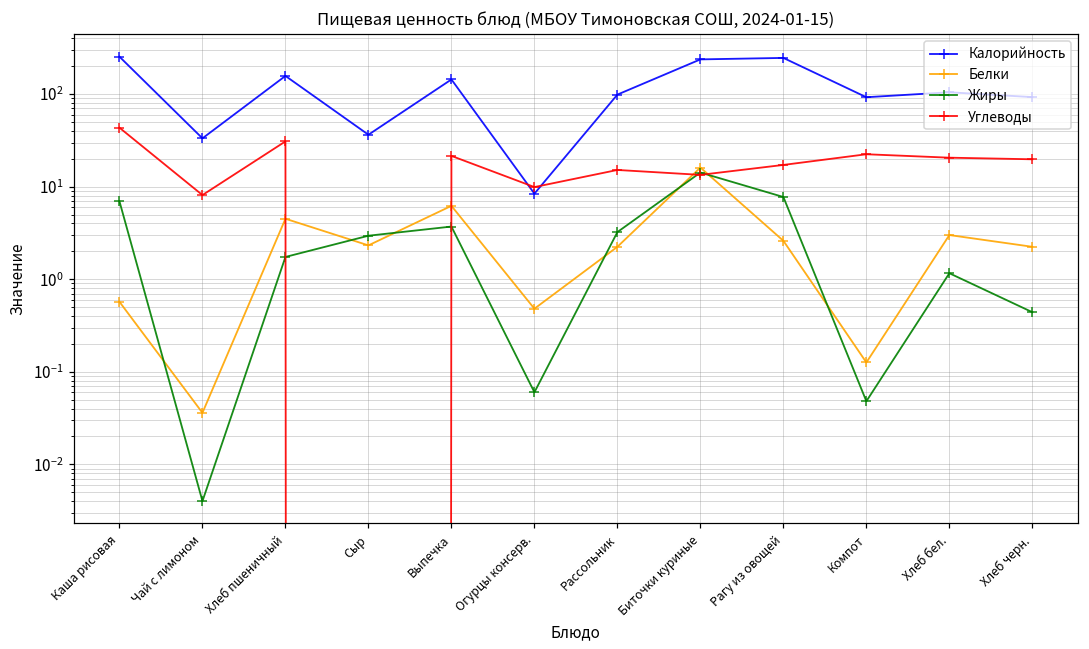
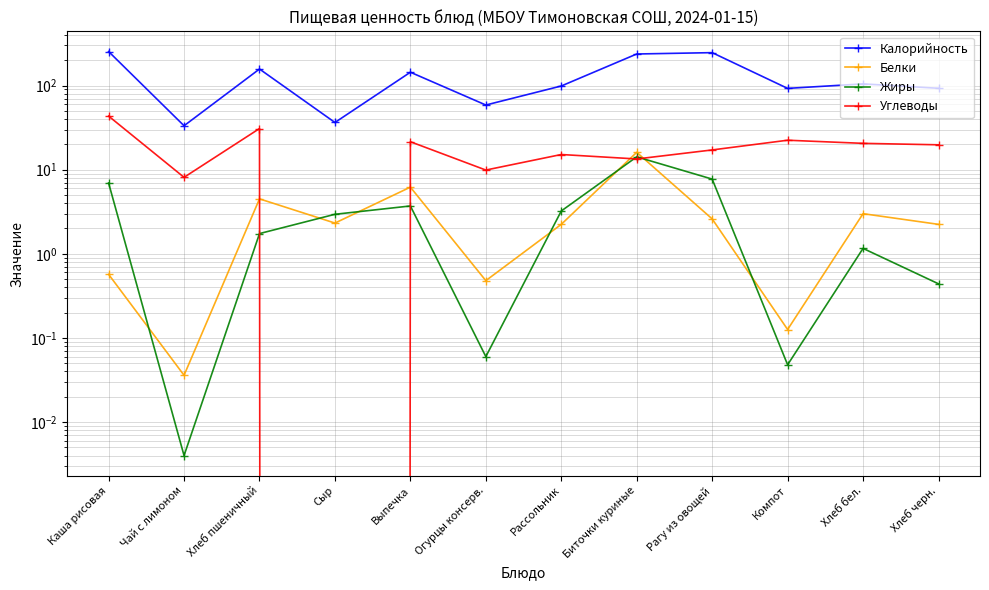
Калорийность, Огурцы консерв.: 8 -> 60
